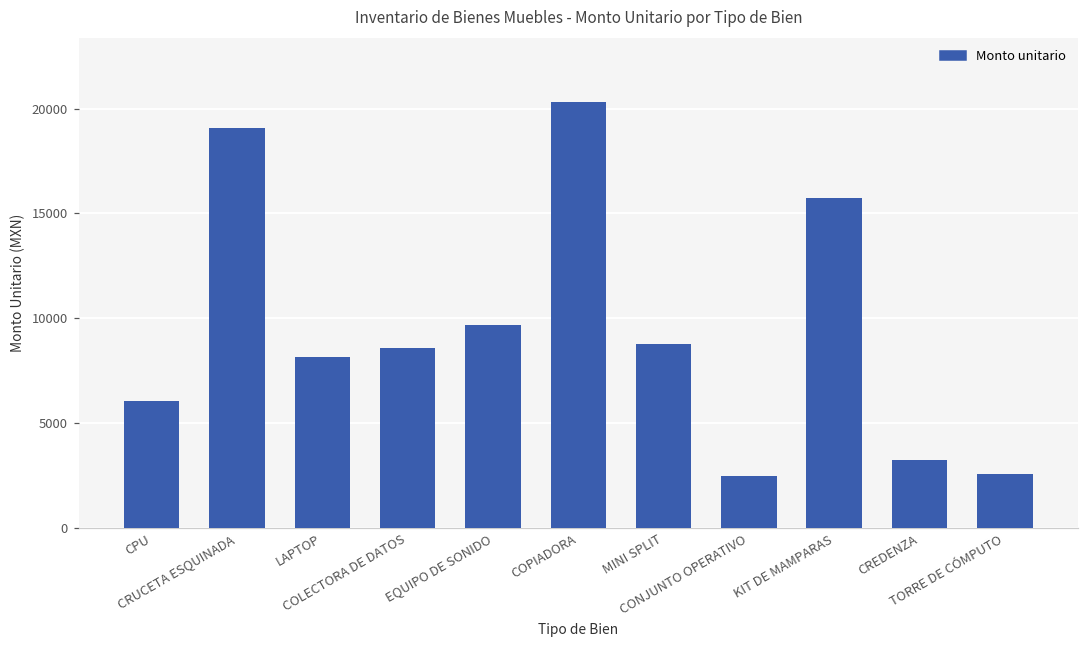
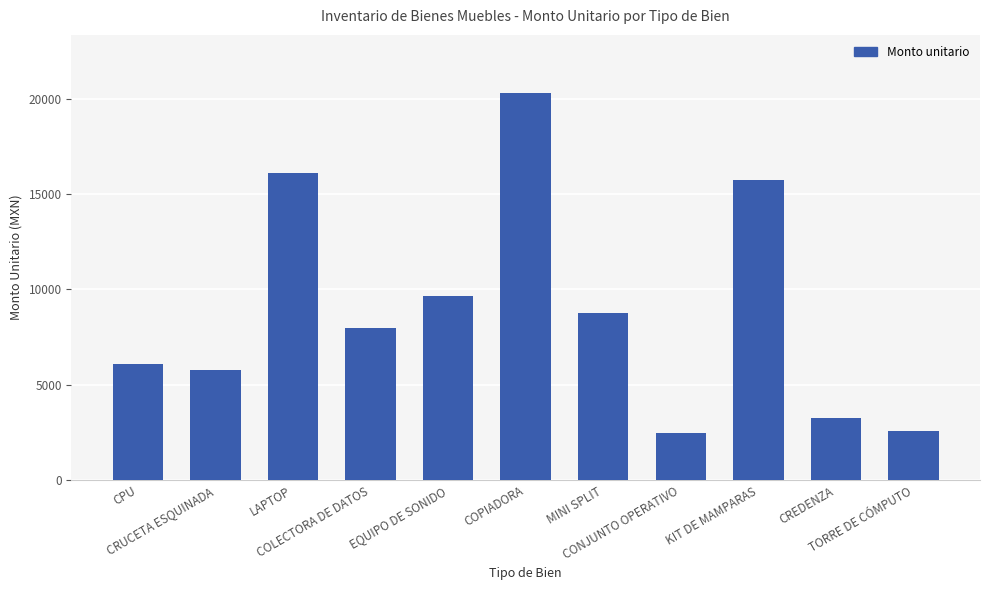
CRUCETA ESQUINADA: 19100 -> 5800
LAPTOP: 8200 -> 16100
COLECTORA DE DATOS: 8600 -> 8000
